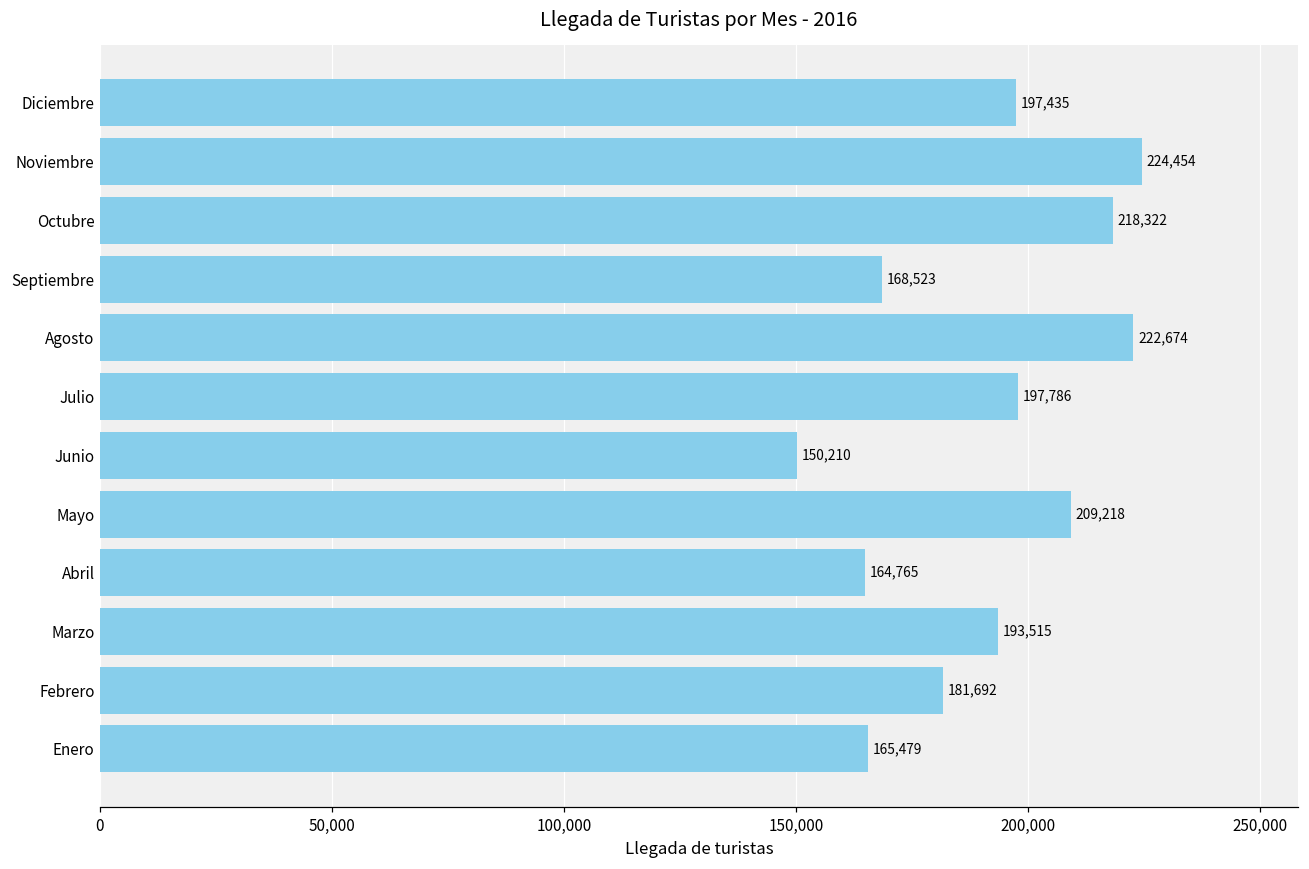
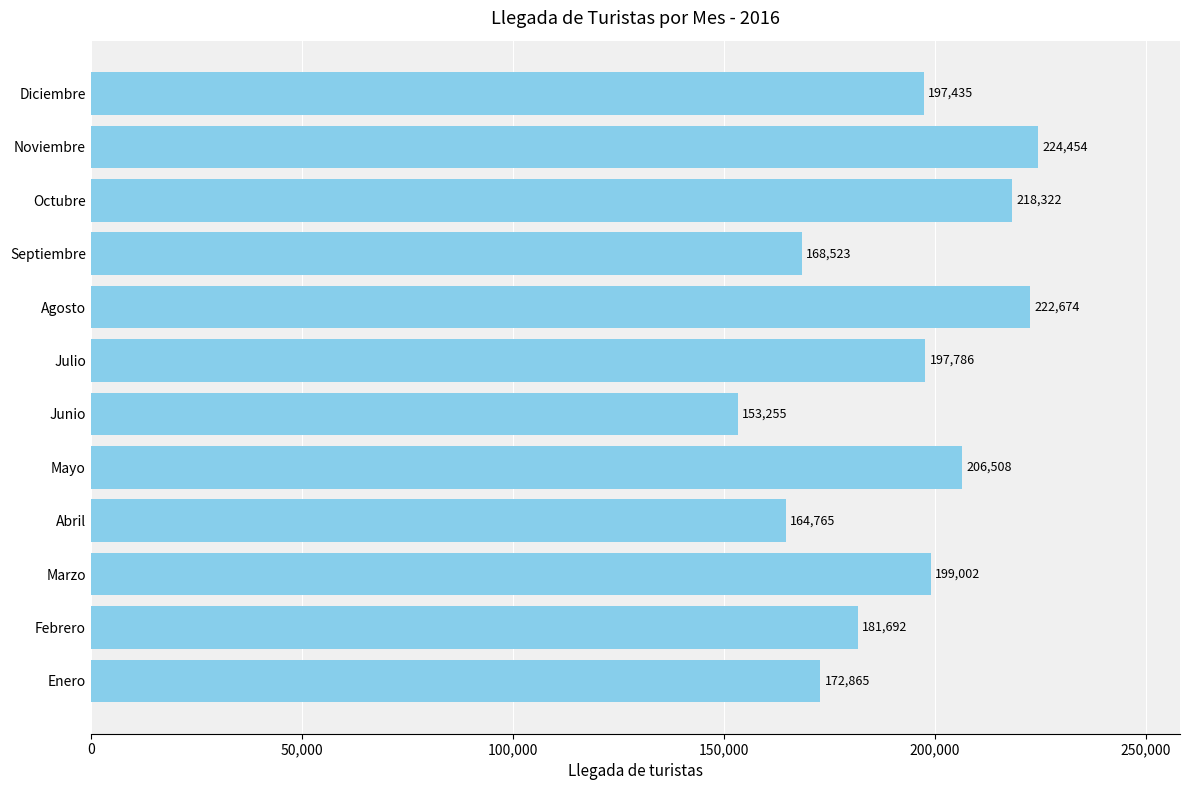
Junio: 150,210 -> 153,255
Mayo: 209,218 -> 206,508
Marzo: 193,515 -> 199,002
Enero: 165,479 -> 172,865
